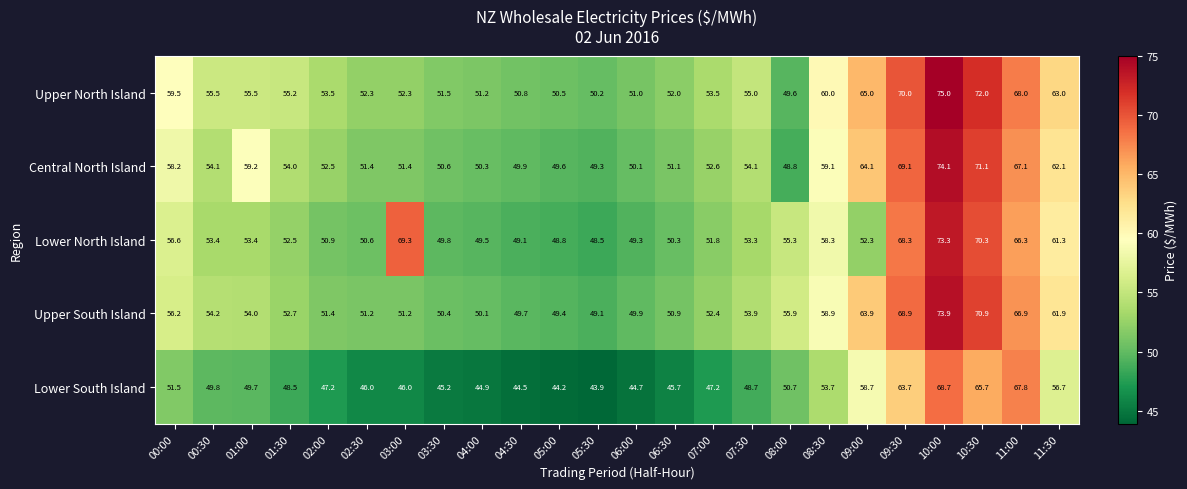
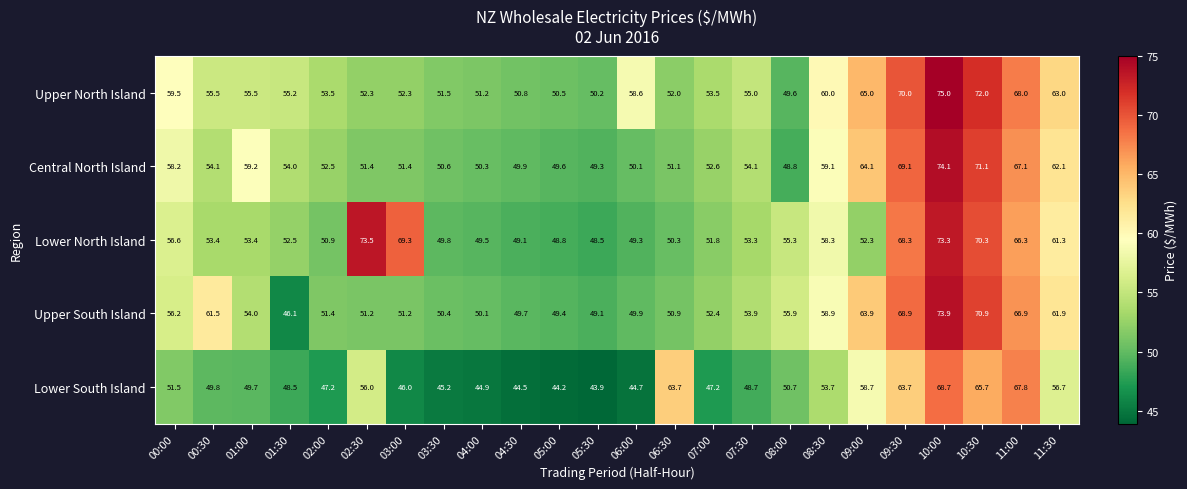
Upper North Island, 06:00: 51.0 -> 58.6
Lower North Island, 02:30: 50.6 -> 73.5
Upper South Island, 00:30: 54.2 -> 61.5
Upper South Island, 01:30: 52.7 -> 46.1
Lower South Island, 02:30: 46.0 -> 56.0
Lower South Island, 06:30: 45.7 -> 63.7
